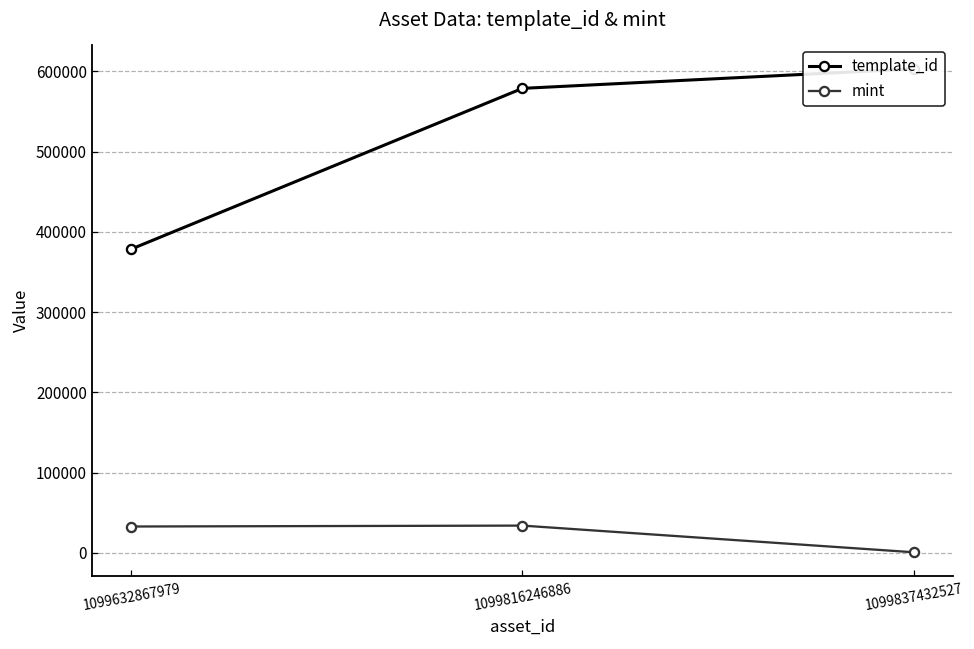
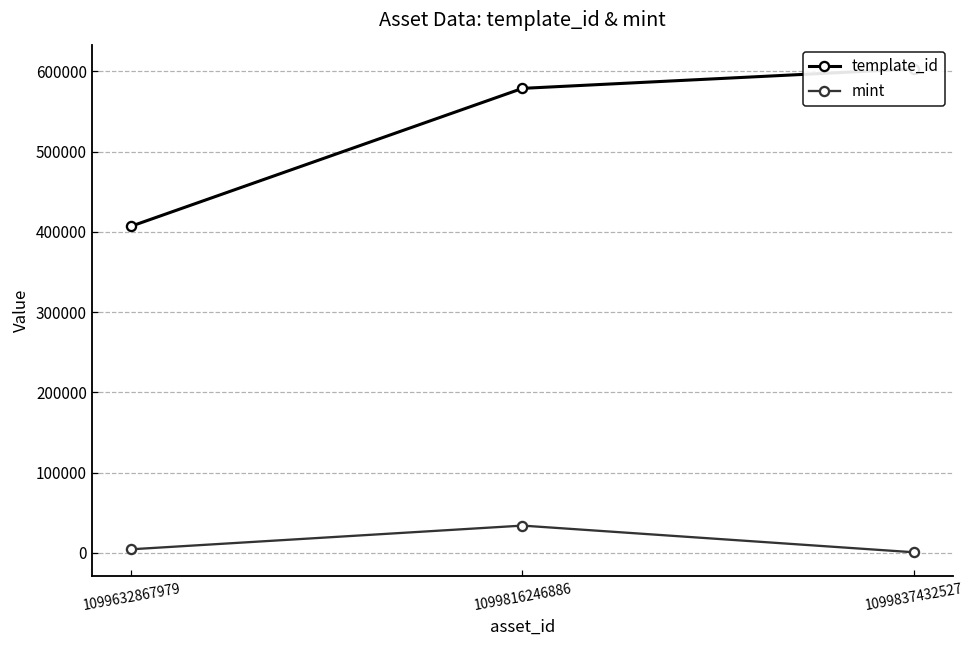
template_id, 1099632867979: 380000 -> 410000
mint, 1099632867979: 30000 -> 0
